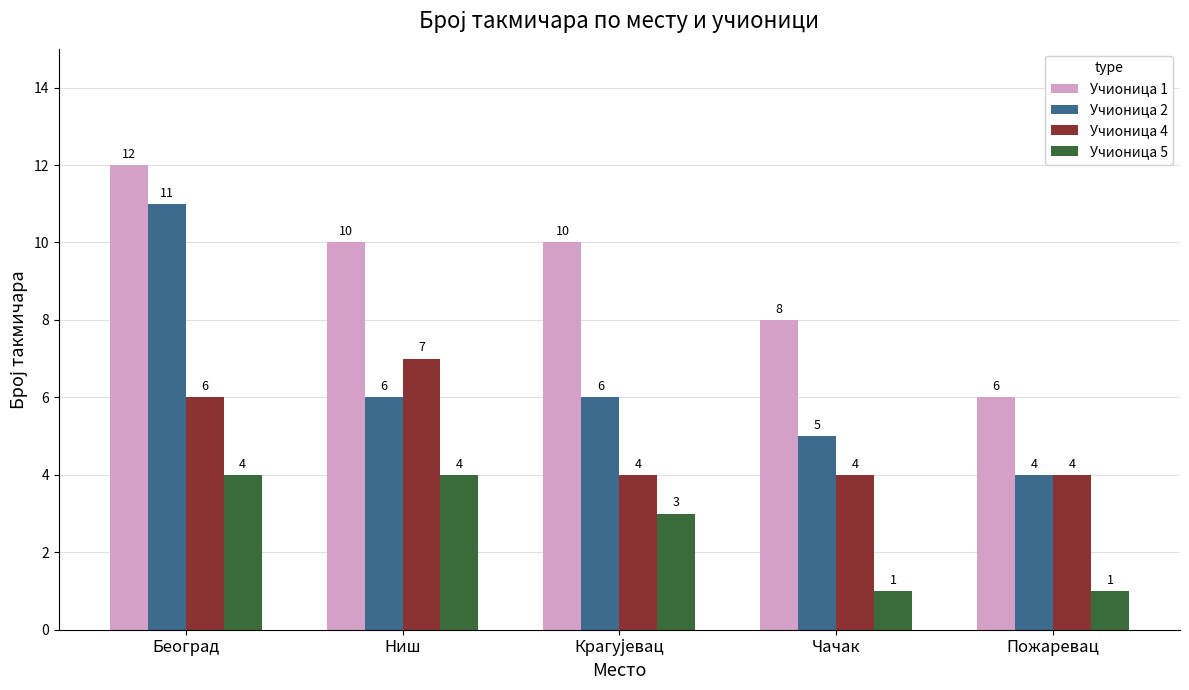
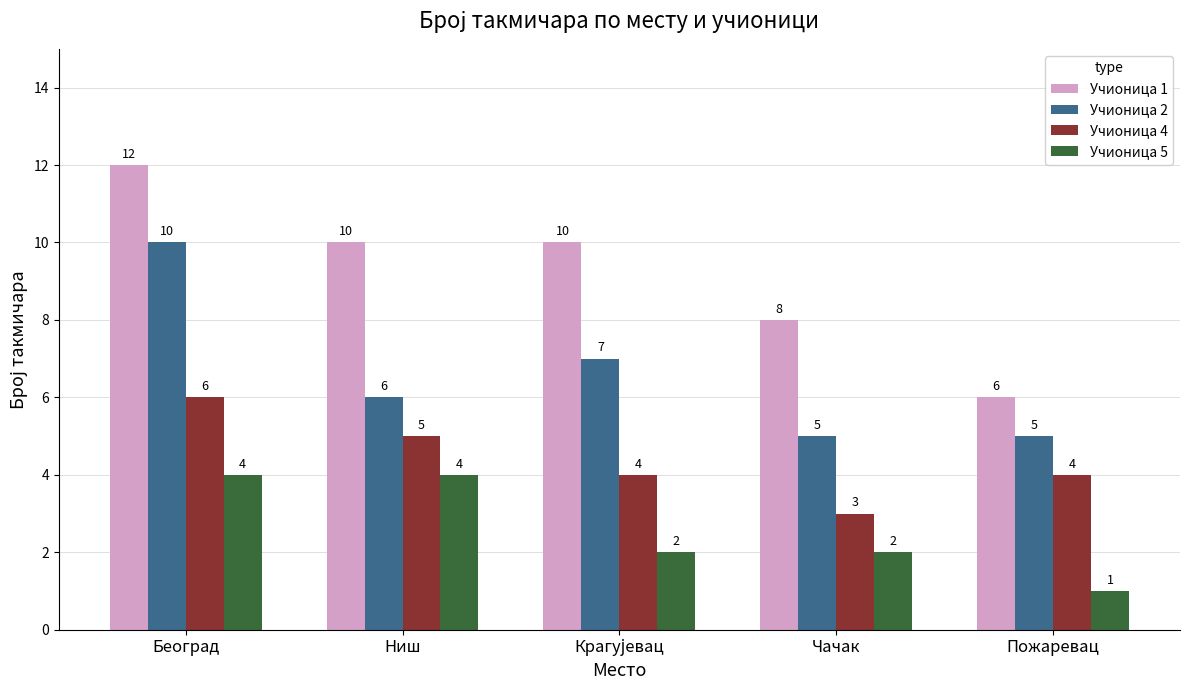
Учионица 2, Београд: 11 -> 10
Учионица 4, Ниш: 7 -> 5
Учионица 2, Крагујевац: 6 -> 7
Учионица 5, Крагујевац: 3 -> 2
Учионица 4, Чачак: 4 -> 3
Учионица 5, Чачак: 1 -> 2
Учионица 2, Пожаревац: 4 -> 5
